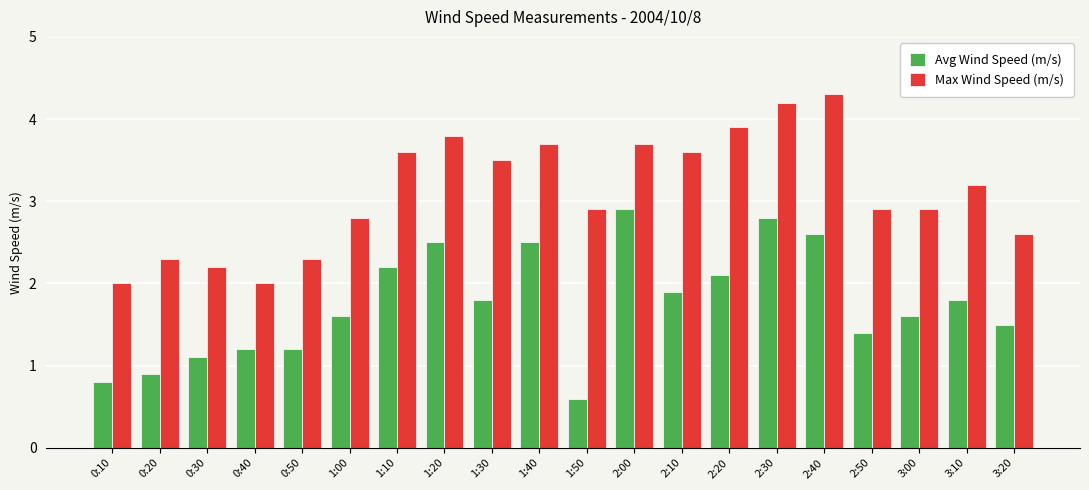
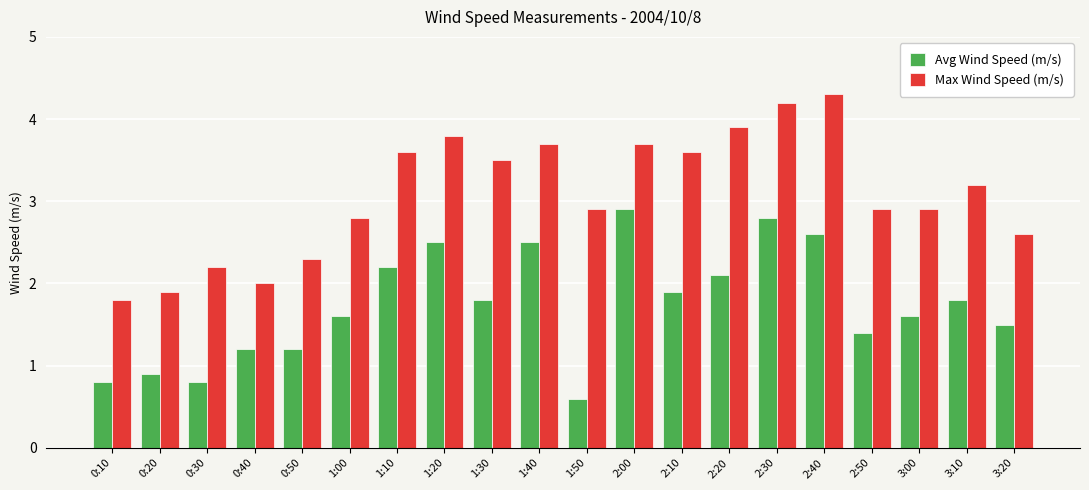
Max Wind Speed (m/s), 0:10: 2.0 -> 1.8
Max Wind Speed (m/s), 0:20: 2.3 -> 1.9
Avg Wind Speed (m/s), 0:30: 1.1 -> 0.8
